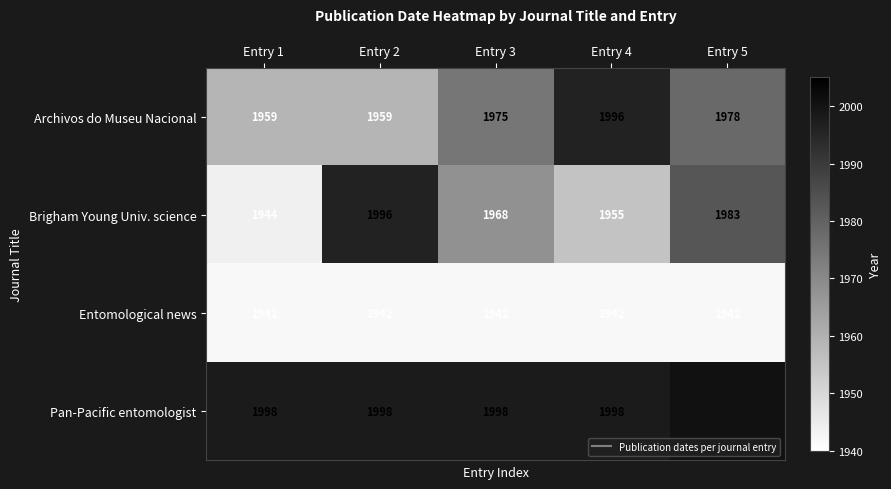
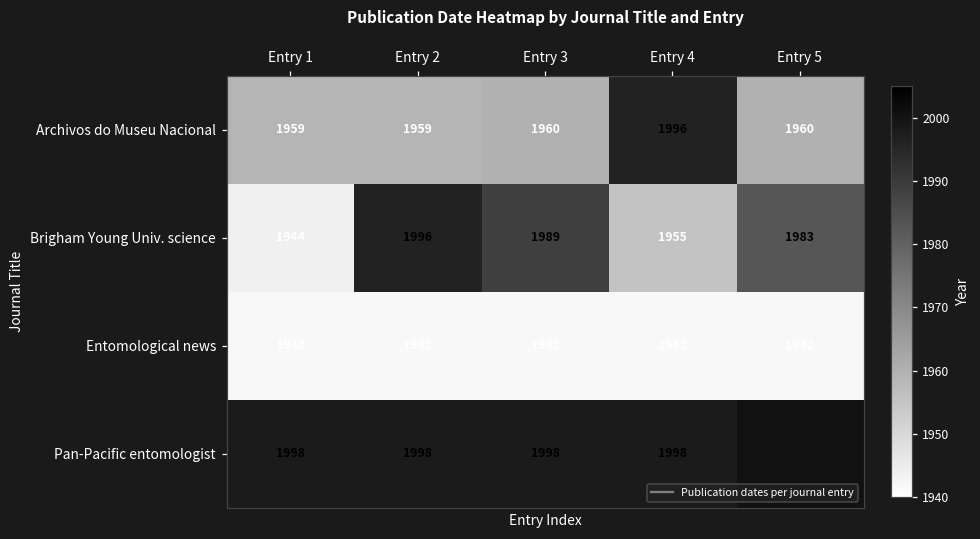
Archivos do Museu Nacional, Entry 3: 1975 -> 1960
Archivos do Museu Nacional, Entry 5: 1978 -> 1960
Brigham Young Univ. science, Entry 3: 1968 -> 1989
